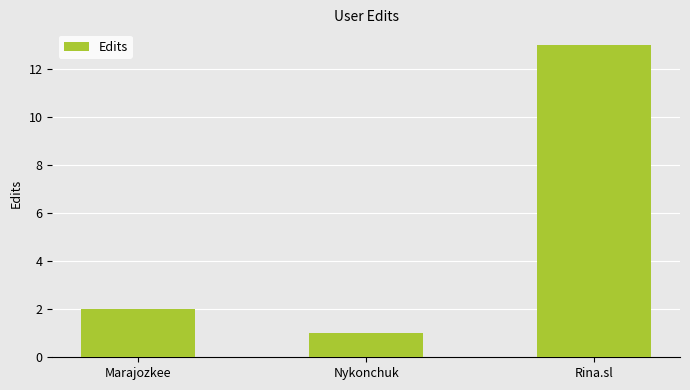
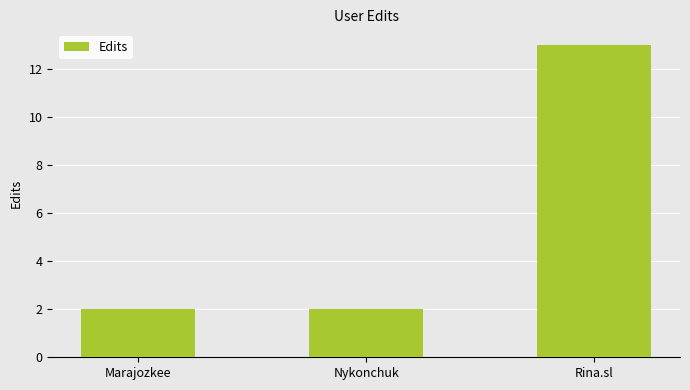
Nykonchuk: 1 -> 2
